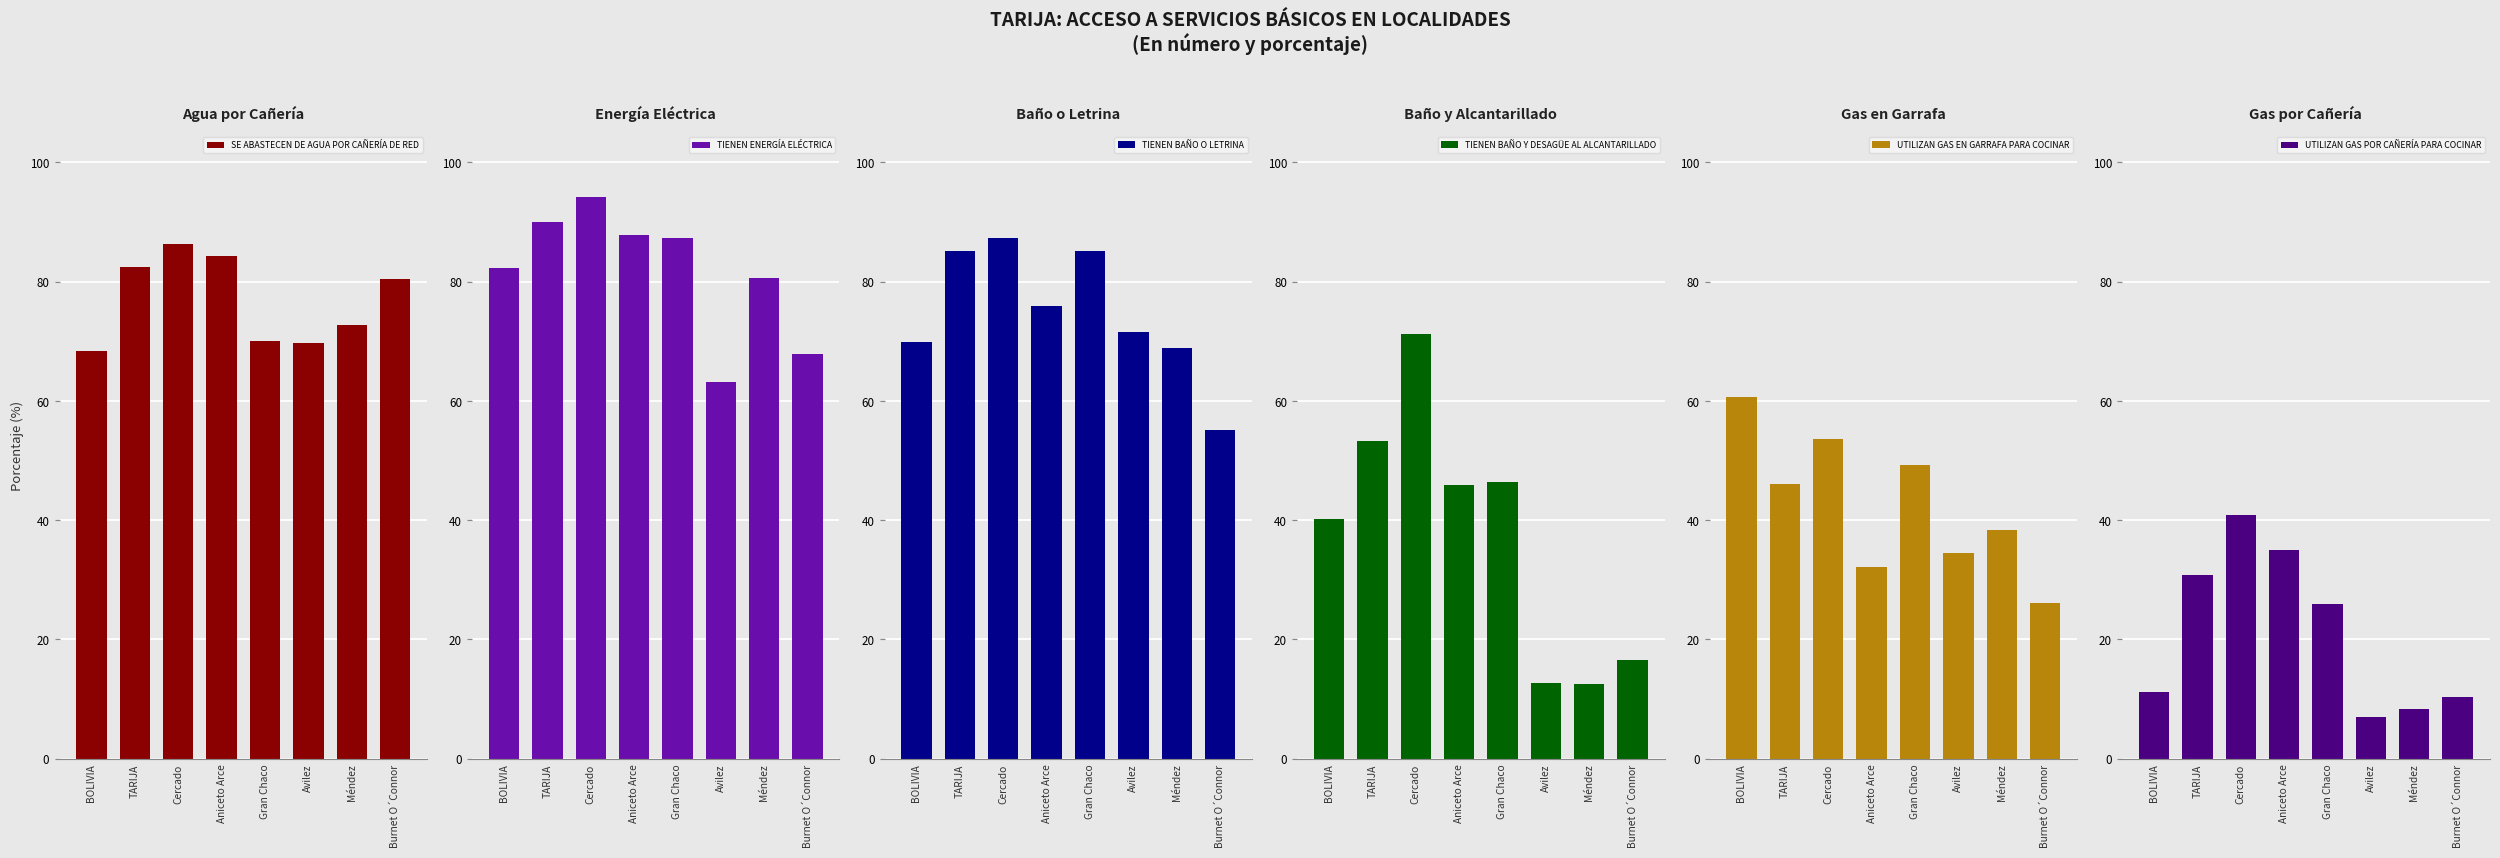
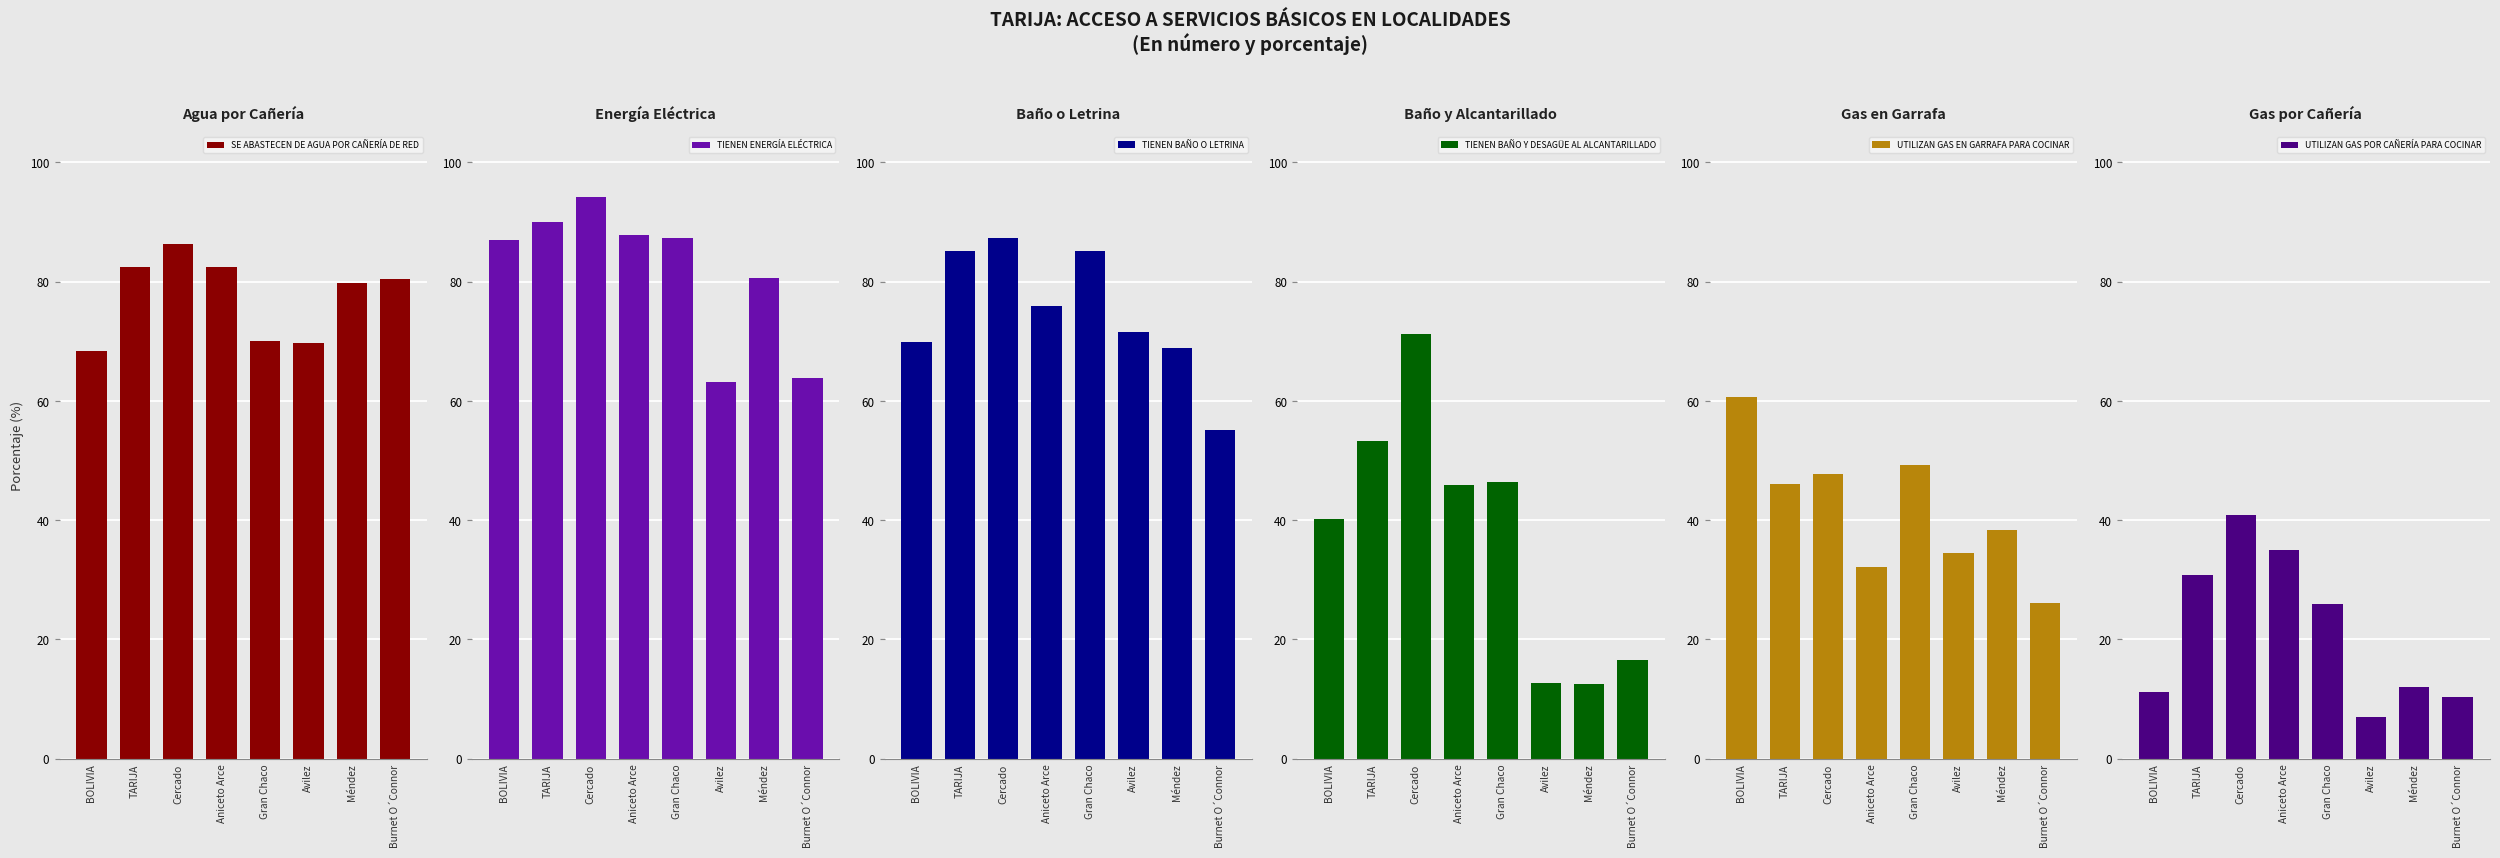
Agua por Cañería, Aniceto Arce: 84 -> 82
Agua por Cañería, Méndez: 73 -> 80
Energía Eléctrica, BOLIVIA: 82 -> 87
Energía Eléctrica, Burnet O´Connor: 68 -> 64
Gas en Garrafa, Cercado: 54 -> 48
Gas por Cañería, Méndez: 8 -> 12
